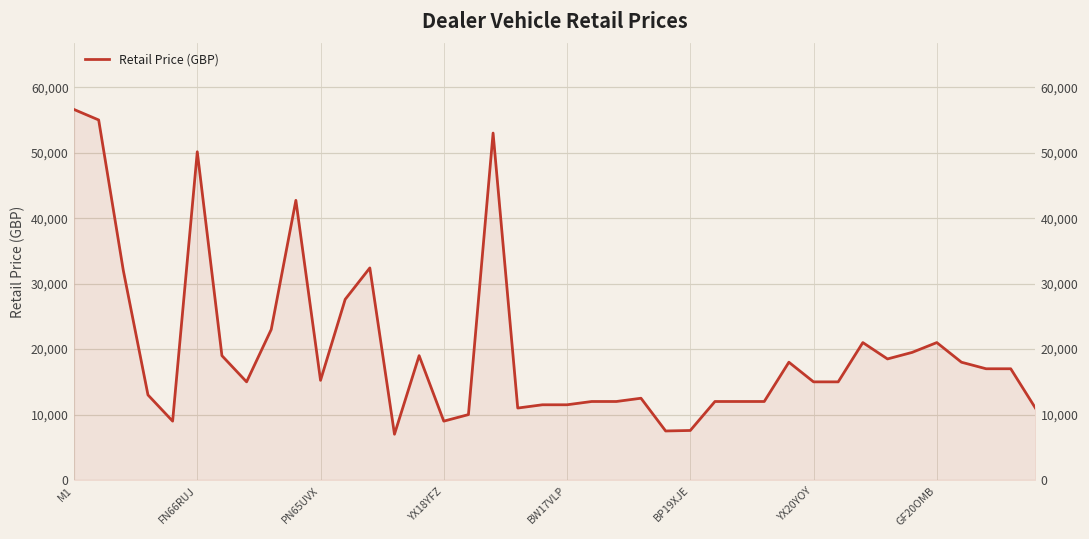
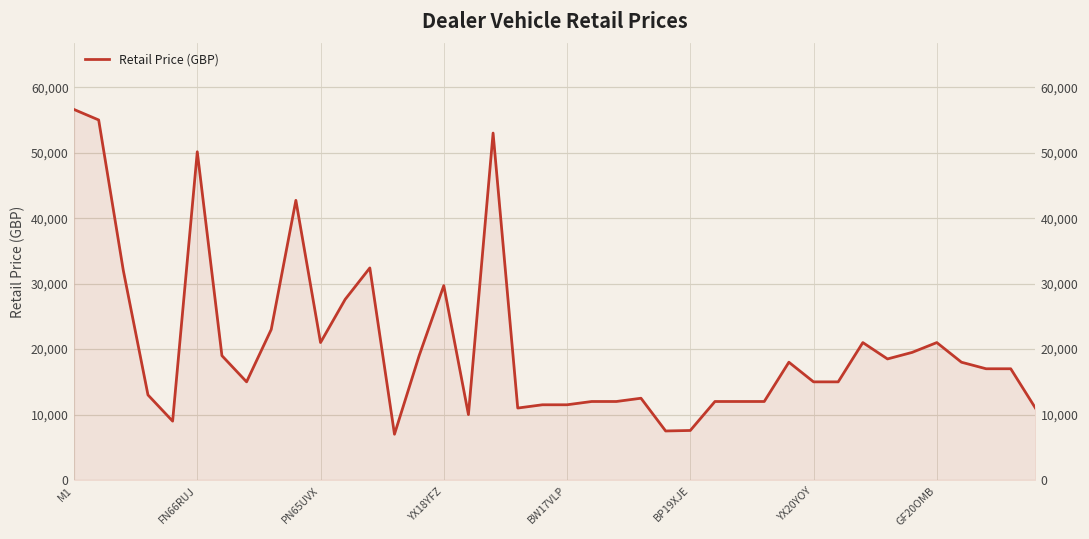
PN65UVX: 15,000 -> 21,000
YX18YFZ: 9,000 -> 30,000
